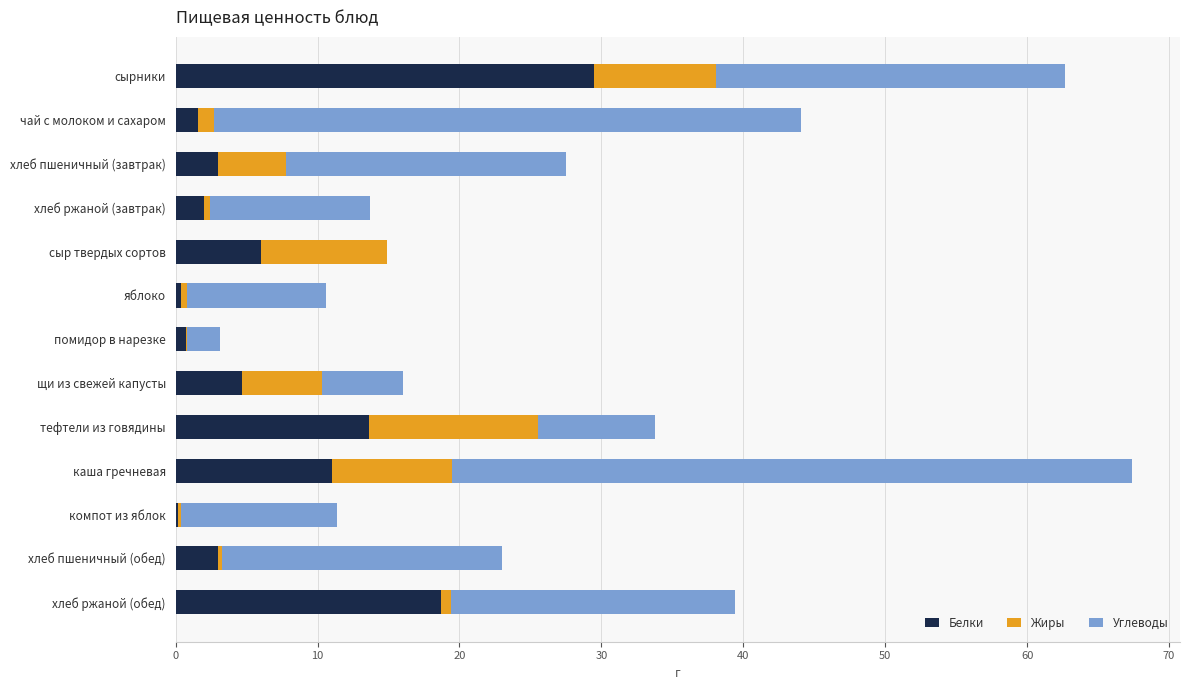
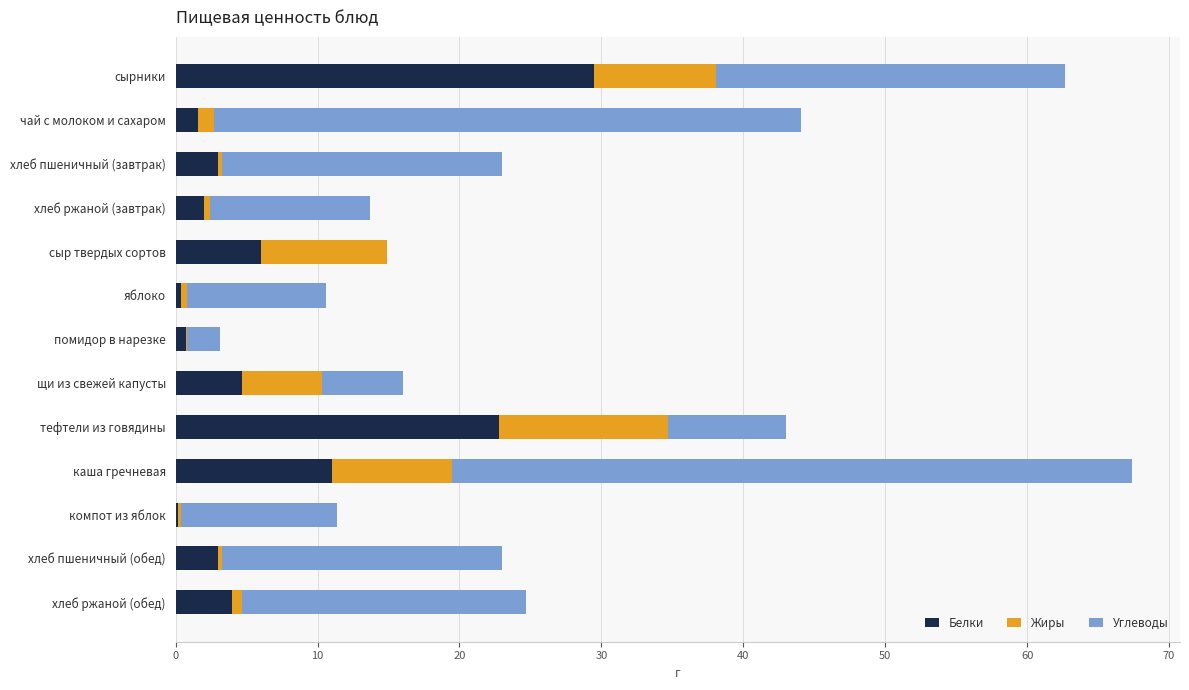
Жиры, хлеб пшеничный (завтрак): 4.8 -> 0.3
Белки, тефтели из говядины: 13.6 -> 22.8
Белки, хлеб ржаной (обед): 18.7 -> 4.0
